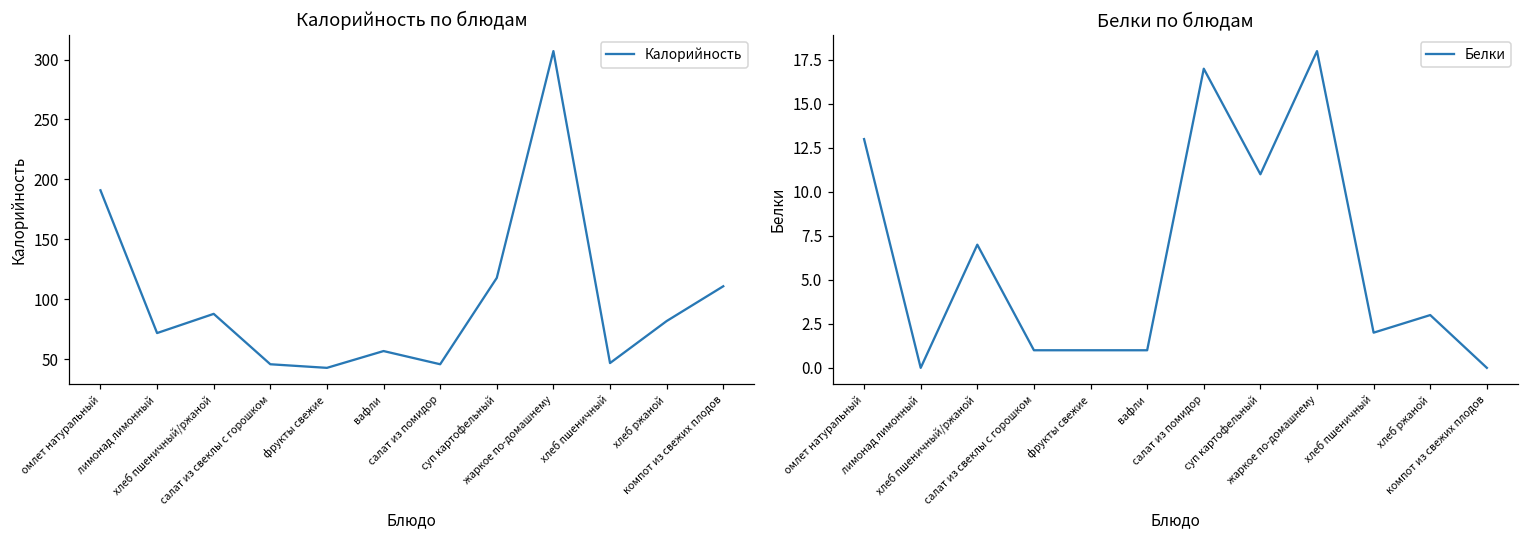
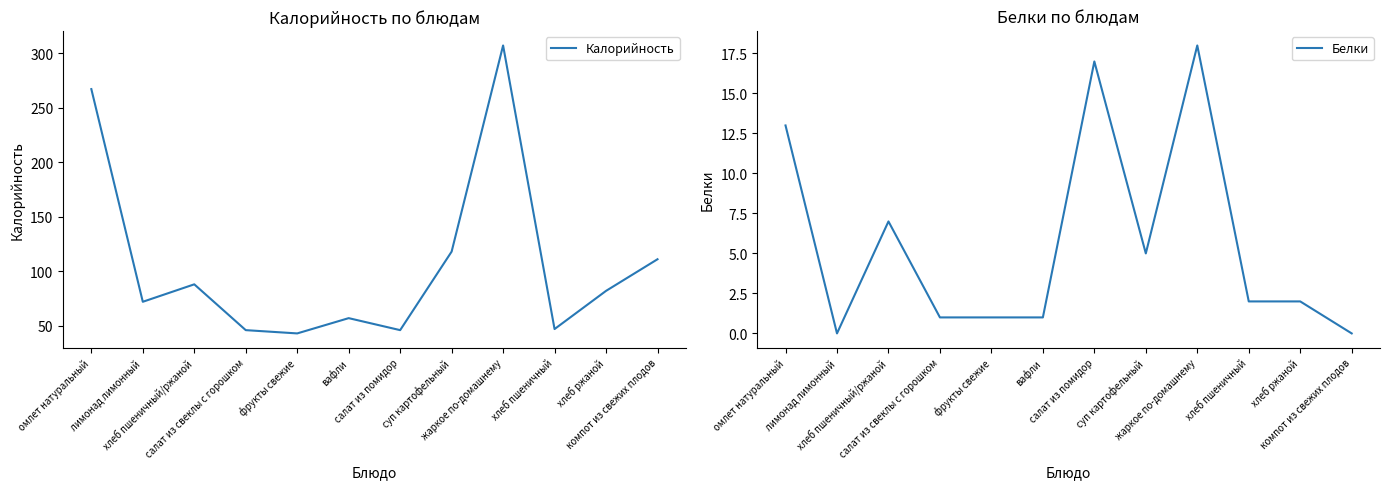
Калорийность по блюдам, омлет натуральный: 191 -> 267
Белки по блюдам, суп картофельный: 11 -> 5
Белки по блюдам, хлеб ржаной: 3 -> 2
